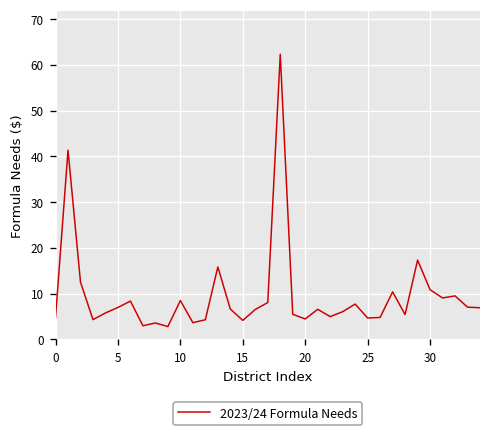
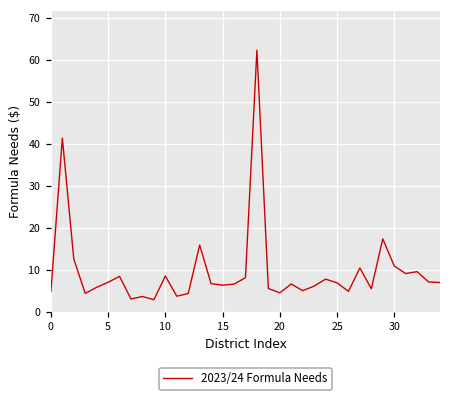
15: 4 -> 6
25: 5 -> 7
